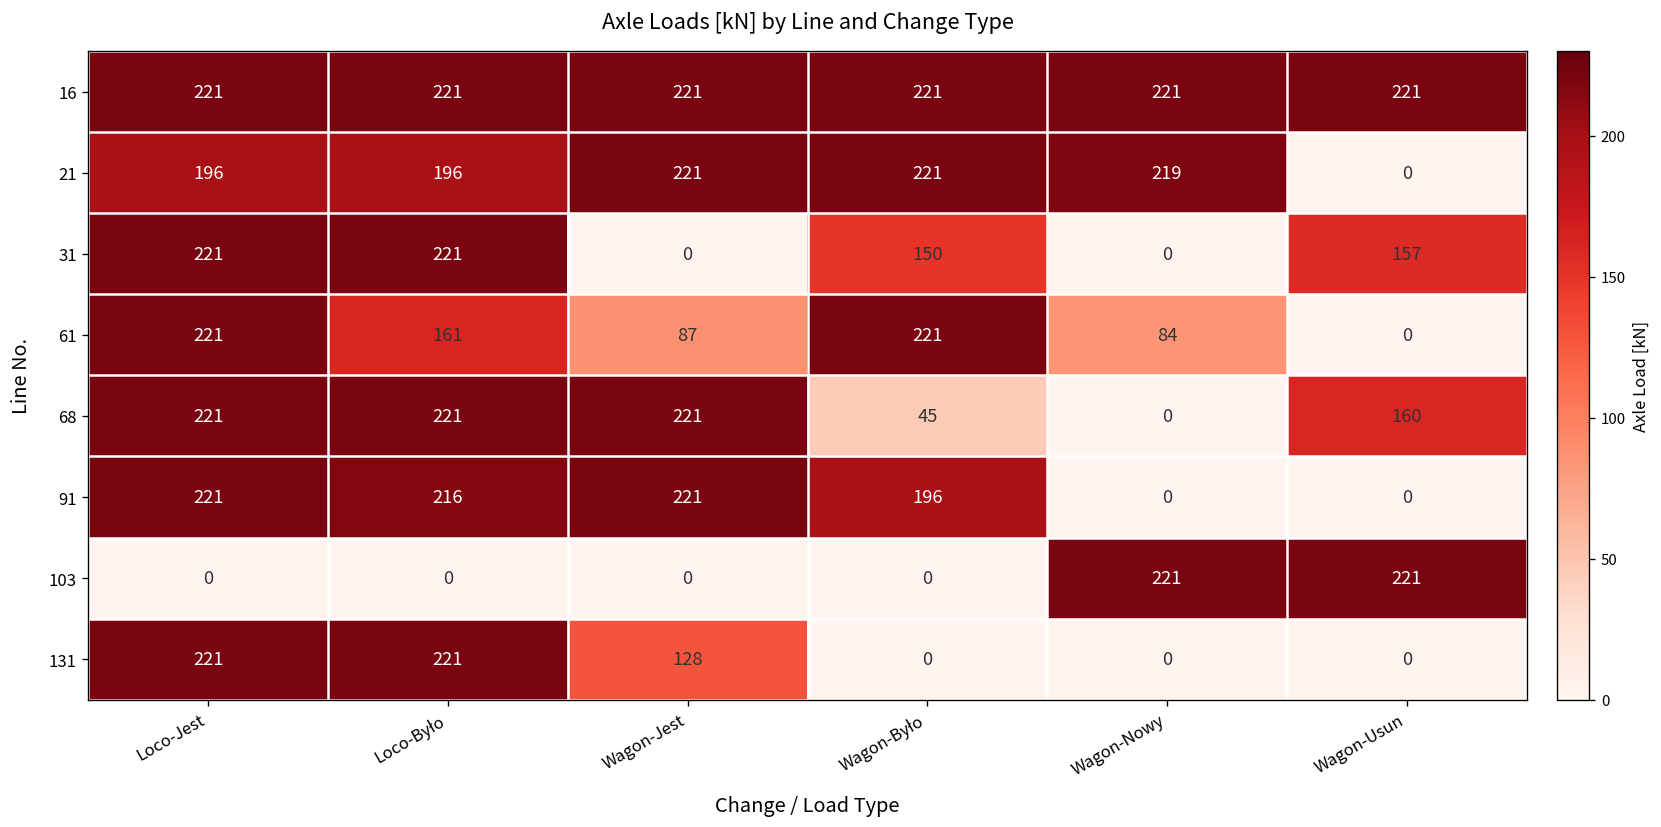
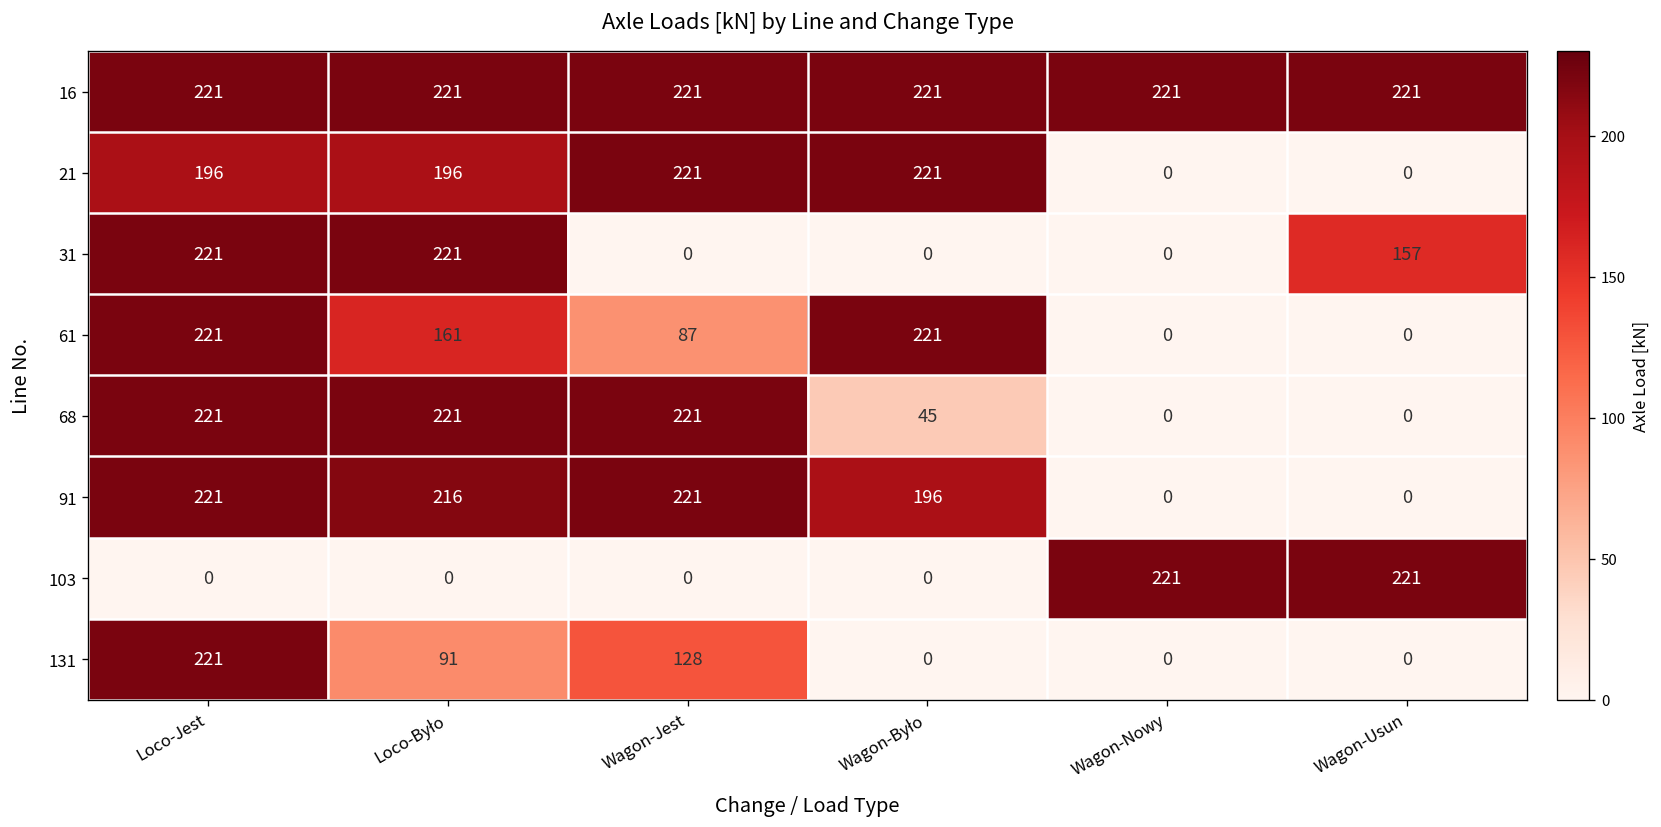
21, Wagon-Nowy: 219 -> 0
31, Wagon-Było: 150 -> 0
61, Wagon-Nowy: 84 -> 0
68, Wagon-Usun: 160 -> 0
131, Loco-Było: 221 -> 91
